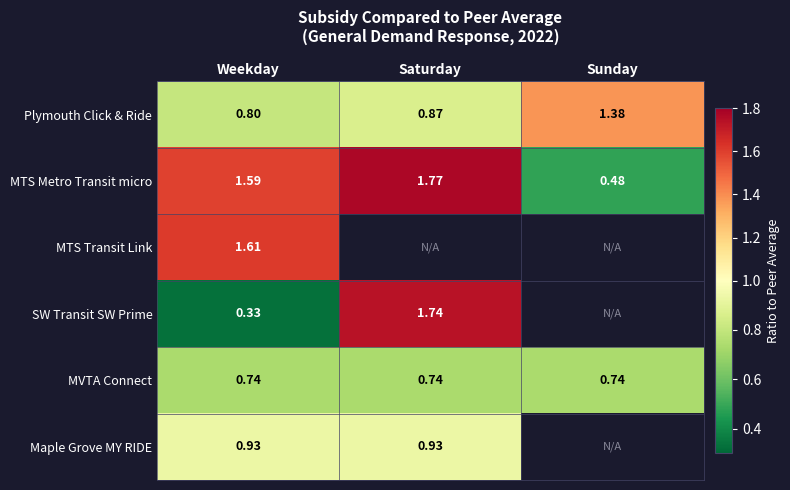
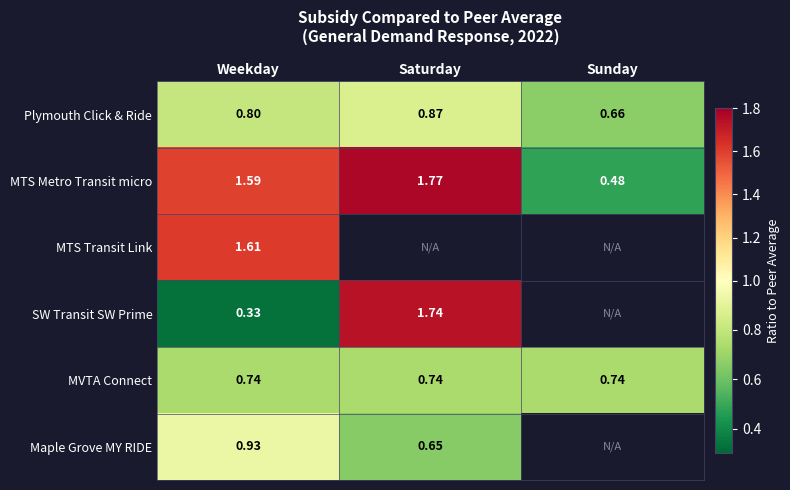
Plymouth Click & Ride, Sunday: 1.38 -> 0.66
Maple Grove MY RIDE, Saturday: 0.93 -> 0.65
